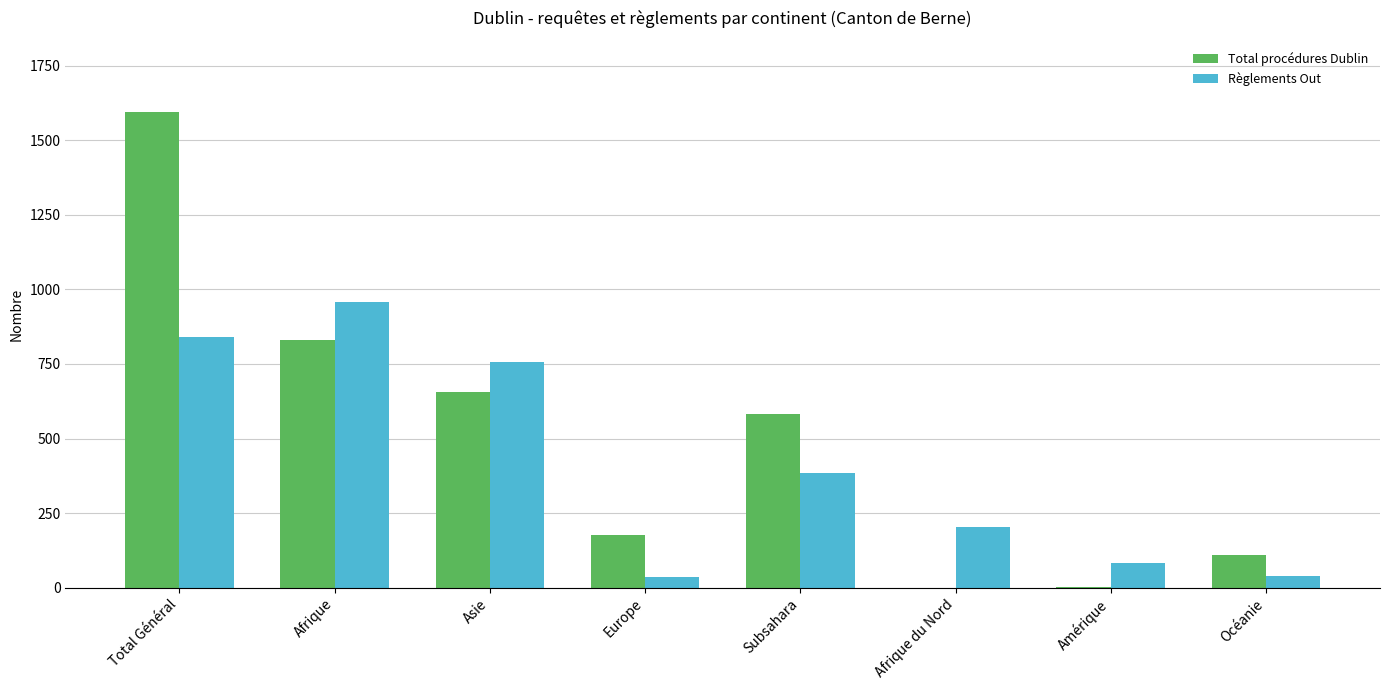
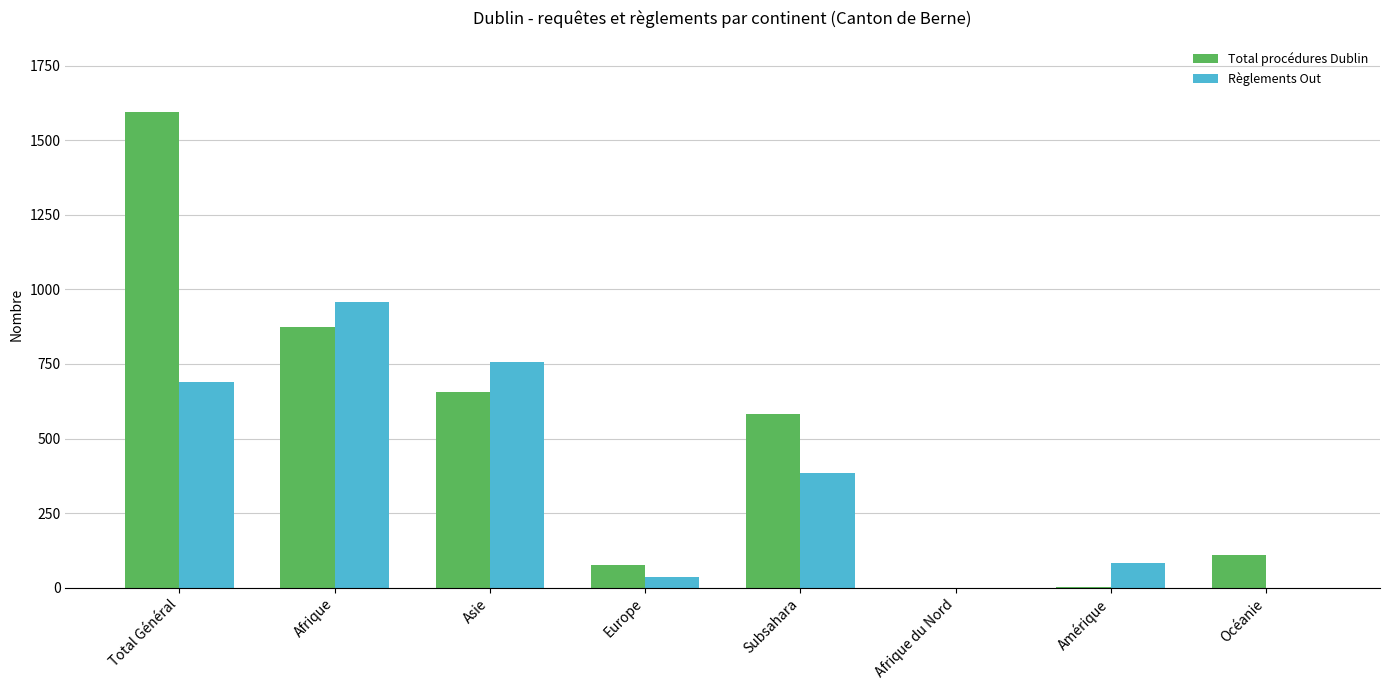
Règlements Out, Total Général: 840 -> 690
Total procédures Dublin, Afrique: 830 -> 870
Total procédures Dublin, Europe: 180 -> 80
Règlements Out, Afrique du Nord: 200 -> 0
Règlements Out, Océanie: 40 -> 0
